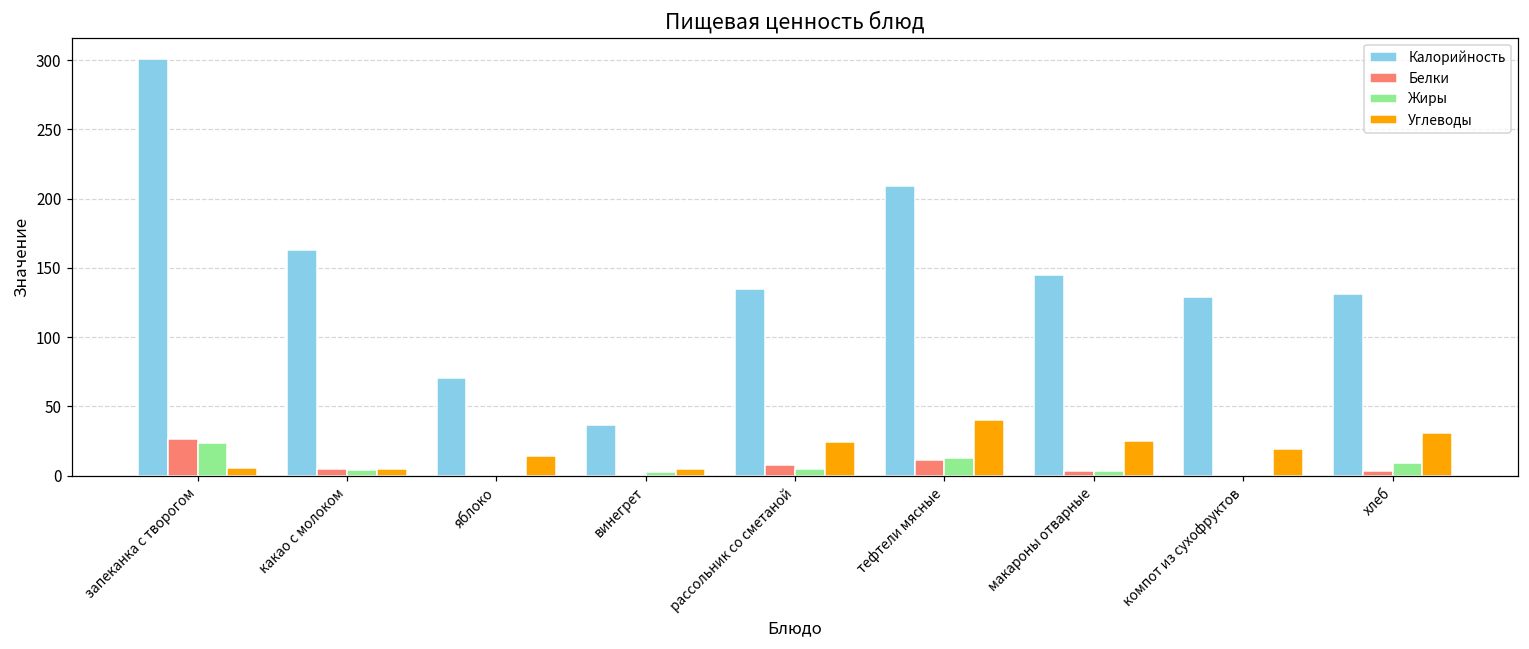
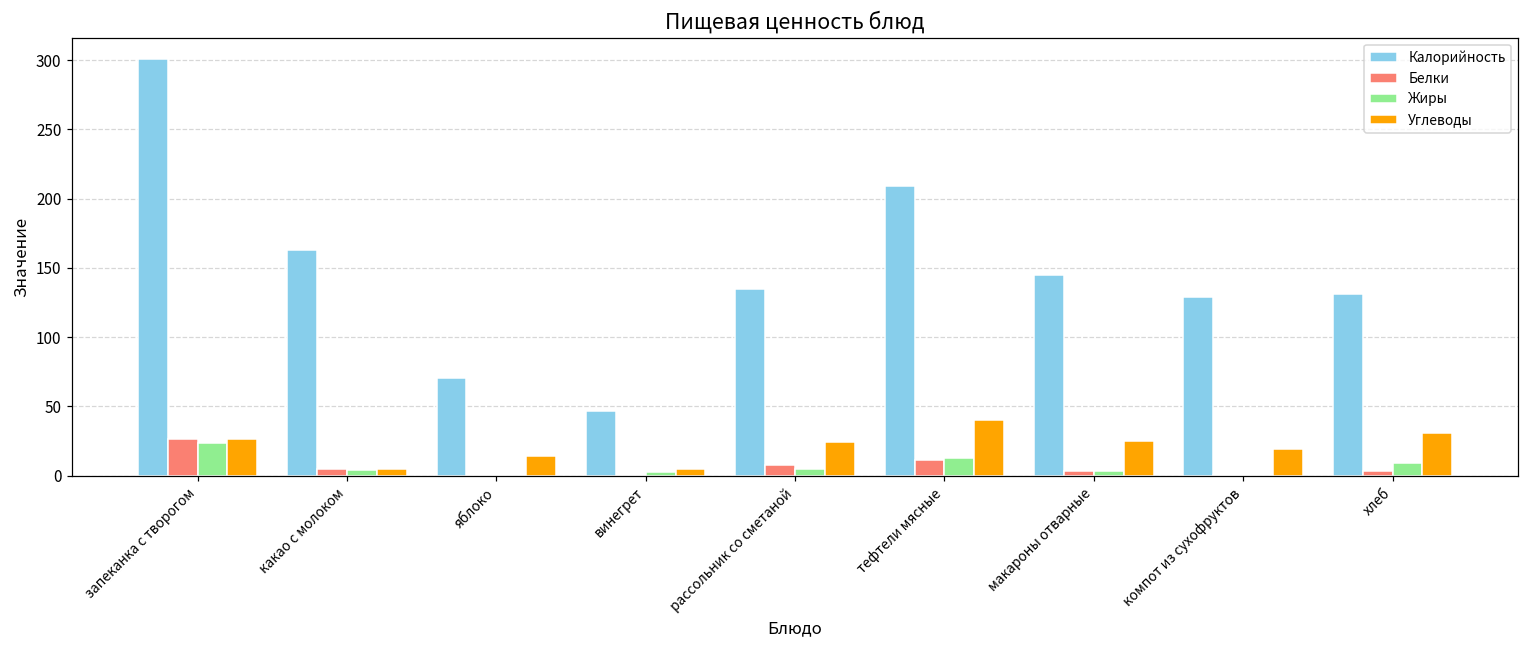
Углеводы, запеканка с творогом: 5 -> 26
Калорийность, винегрет: 37 -> 47
